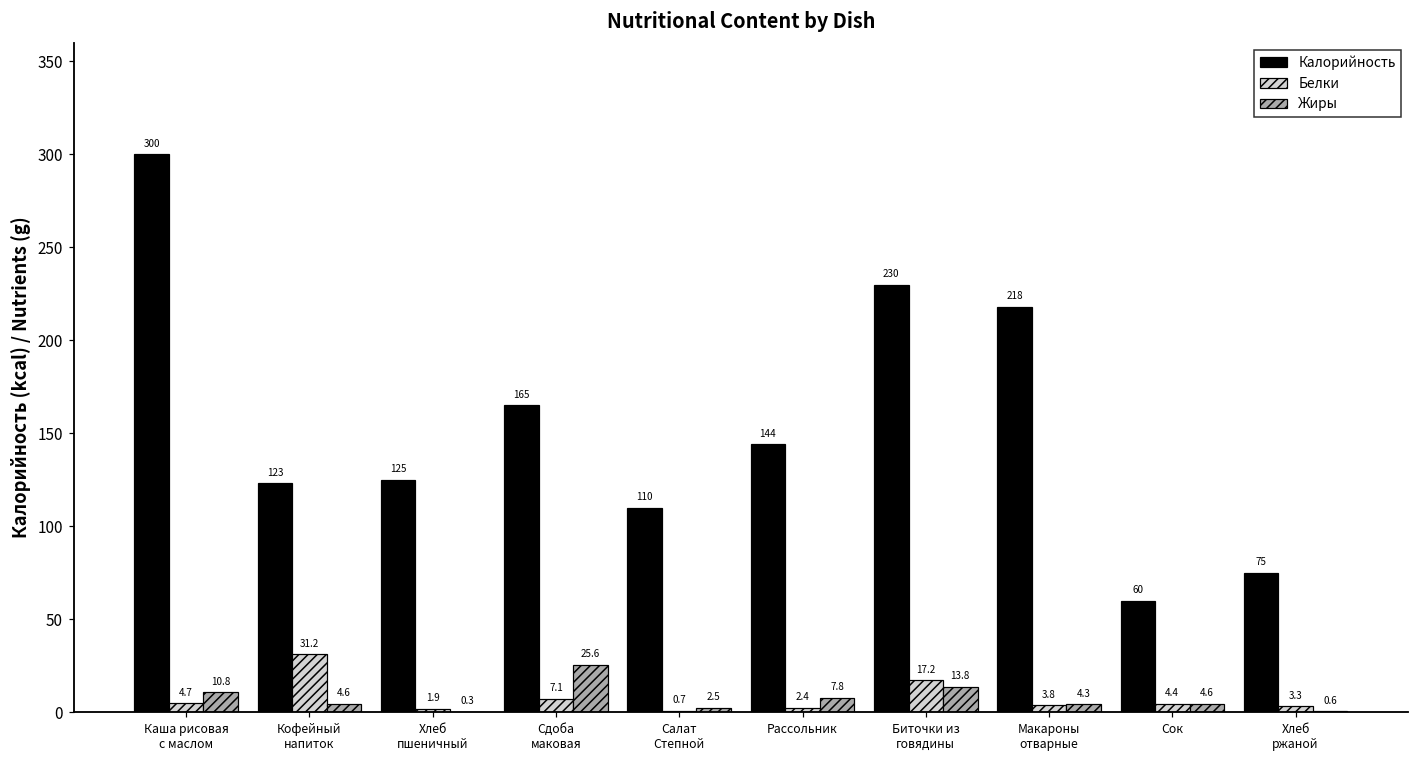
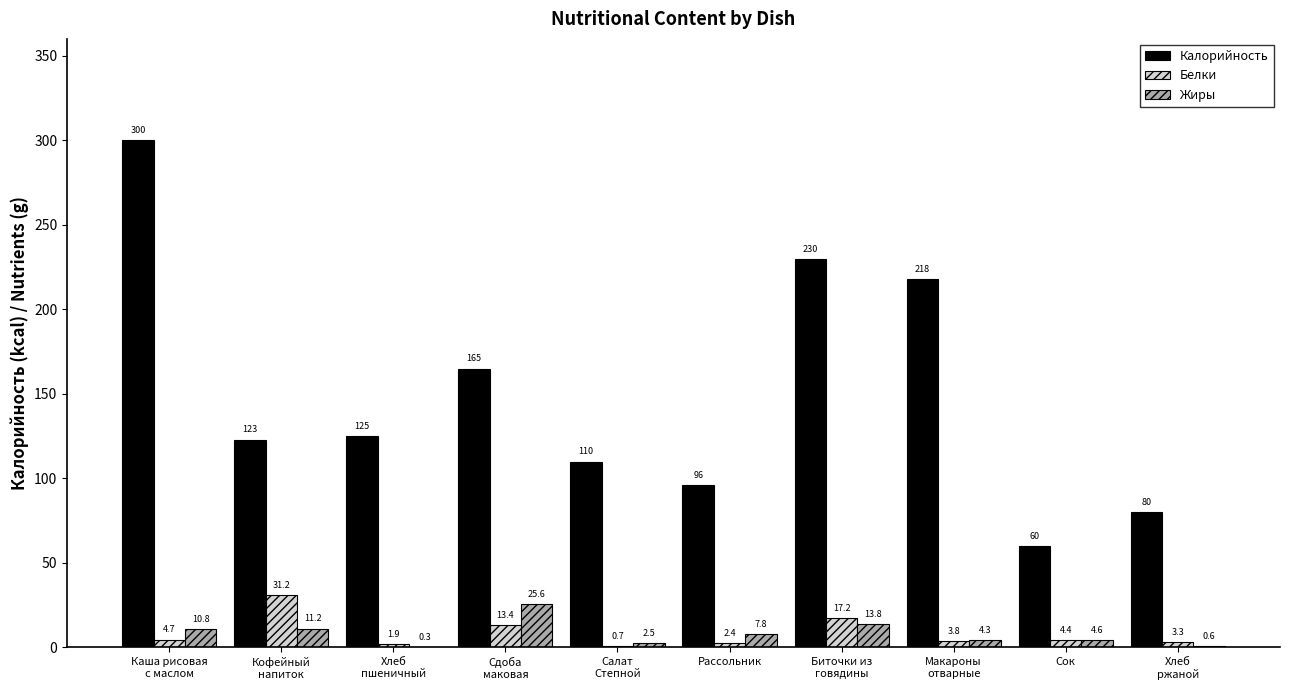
Жиры, Кофейный напиток: 4.6 -> 11.2
Белки, Сдоба маковая: 7.1 -> 13.4
Калорийность, Рассольник: 144 -> 96
Калорийность, Хлеб ржаной: 75 -> 80
